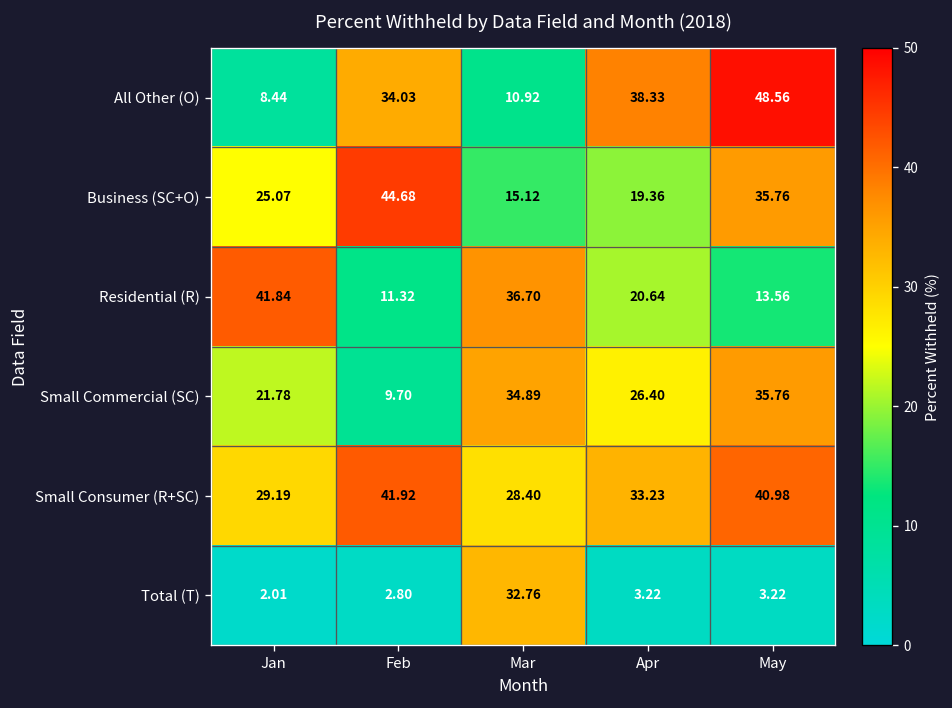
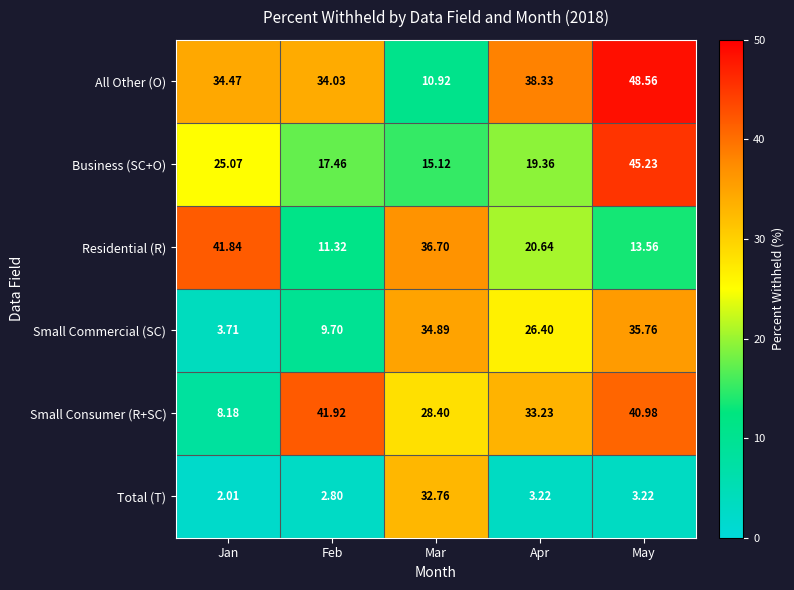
All Other (O), Jan: 8.44 -> 34.47
Business (SC+O), Feb: 44.68 -> 17.46
Business (SC+O), May: 35.76 -> 45.23
Small Commercial (SC), Jan: 21.78 -> 3.71
Small Consumer (R+SC), Jan: 29.19 -> 8.18
